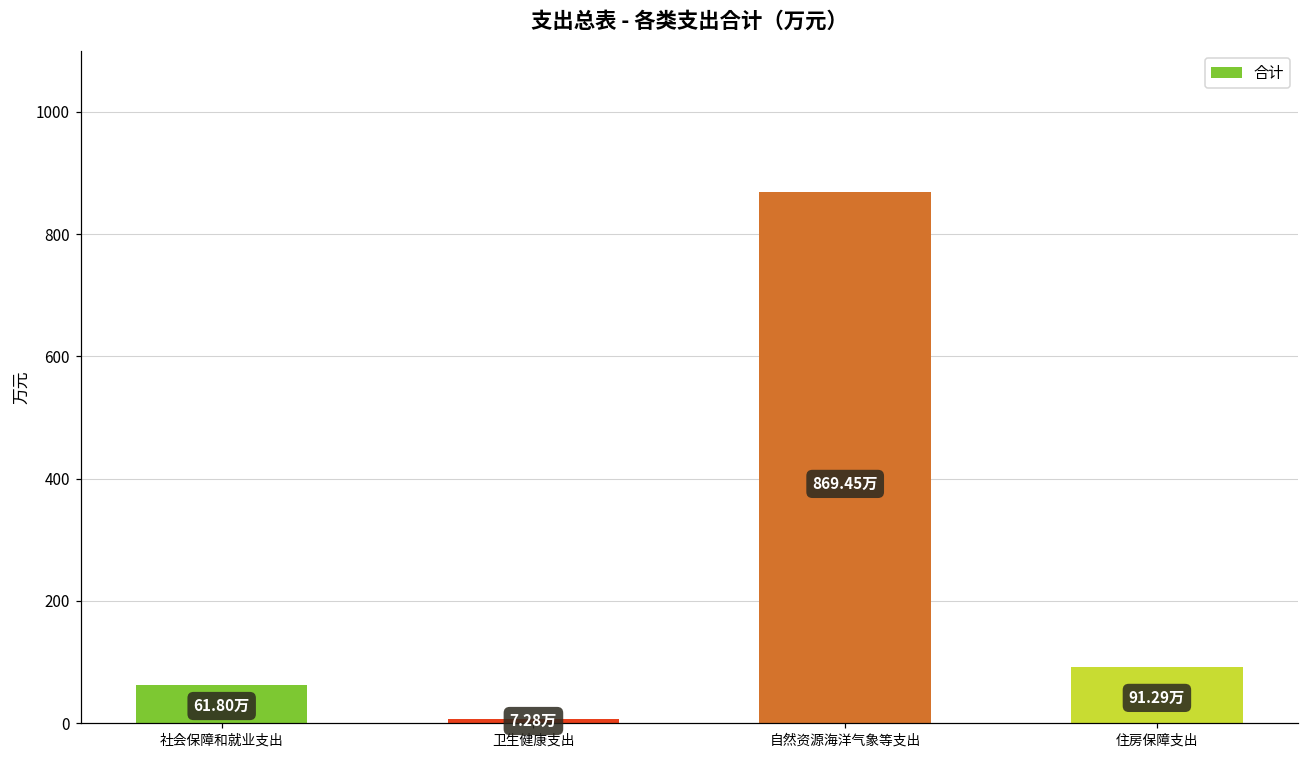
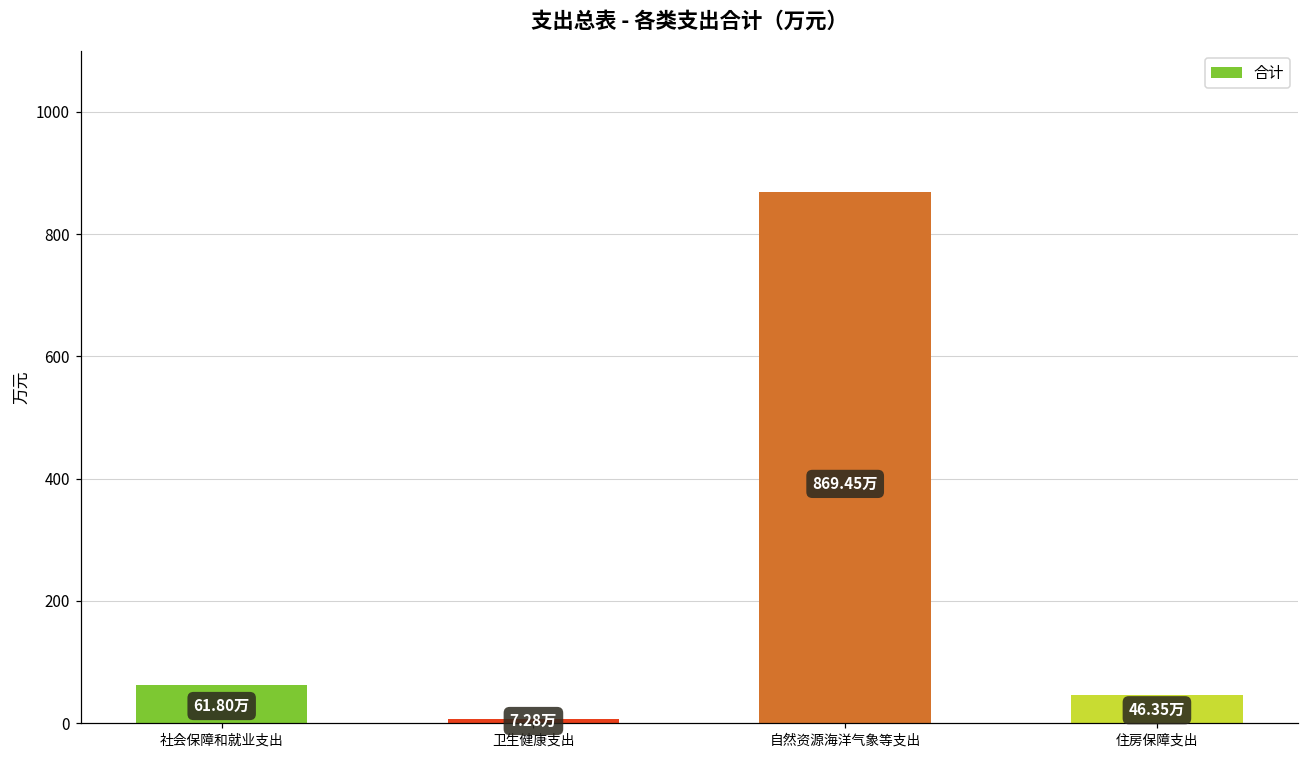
住房保障支出: 91.29万 -> 46.35万
